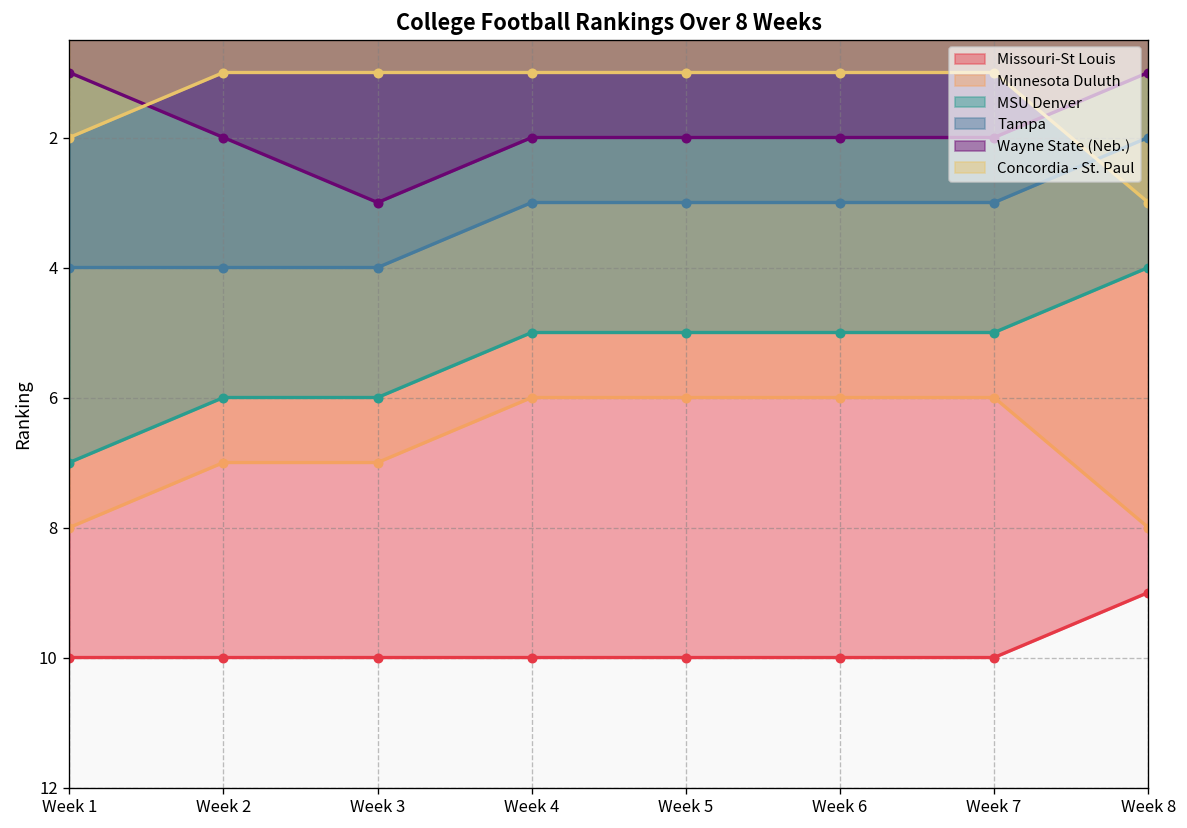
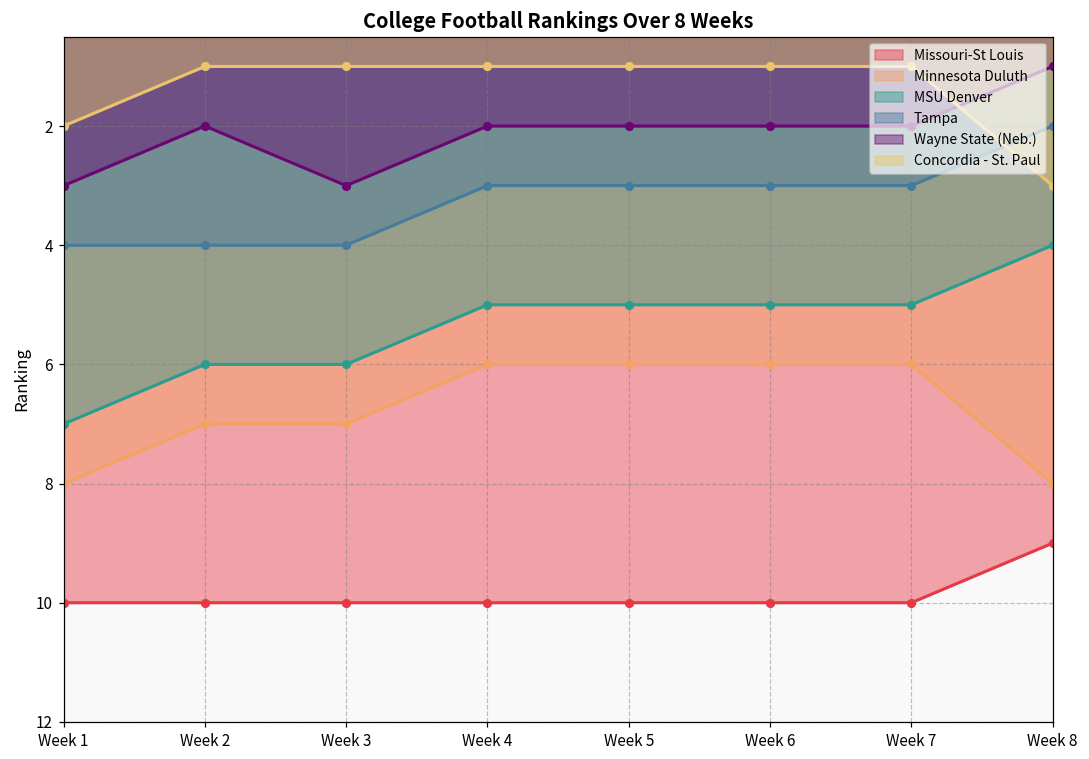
Wayne State (Neb.), Week 1: 1 -> 3
